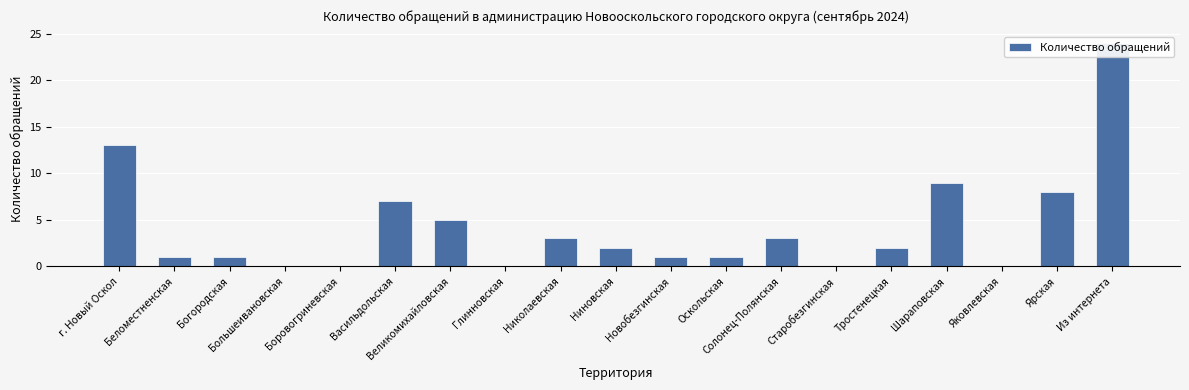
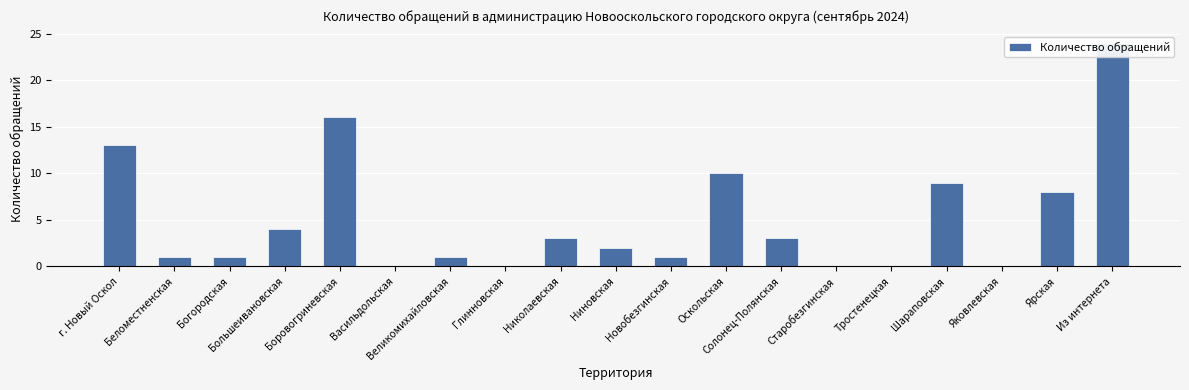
Большеивановская: 0 -> 4
Боровогриневская: 0 -> 16
Васильдольская: 7 -> 0
Великомихайловская: 5 -> 1
Оскольская: 1 -> 10
Тростенецкая: 2 -> 0
